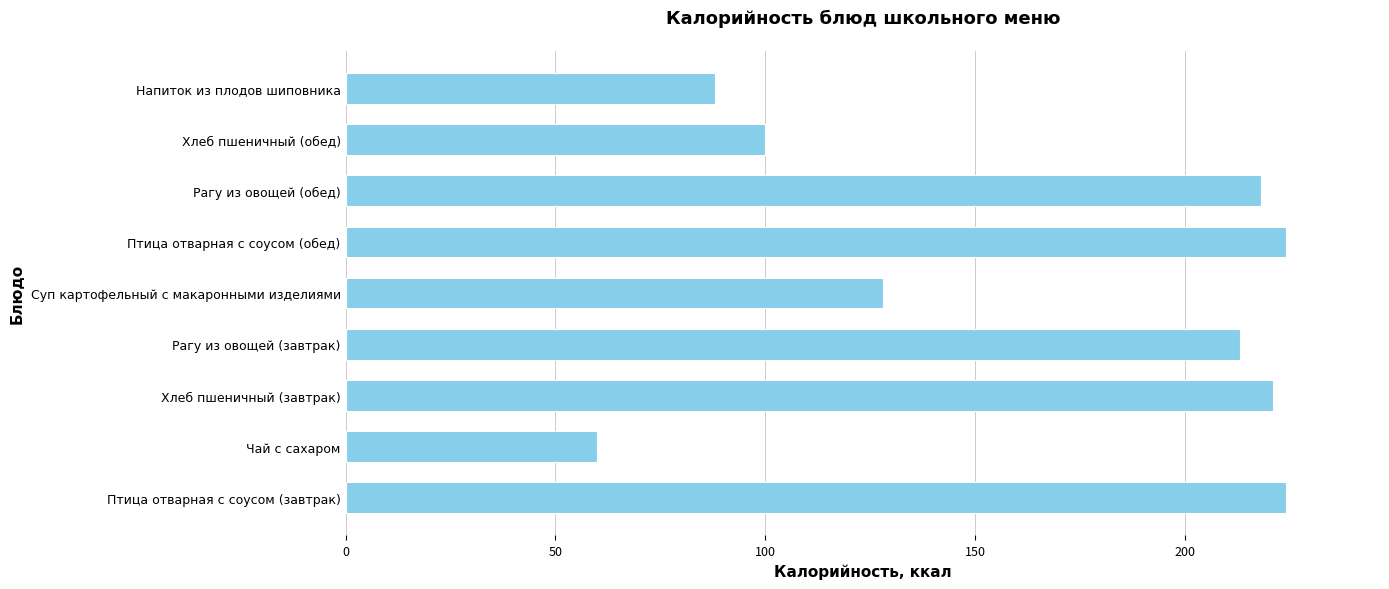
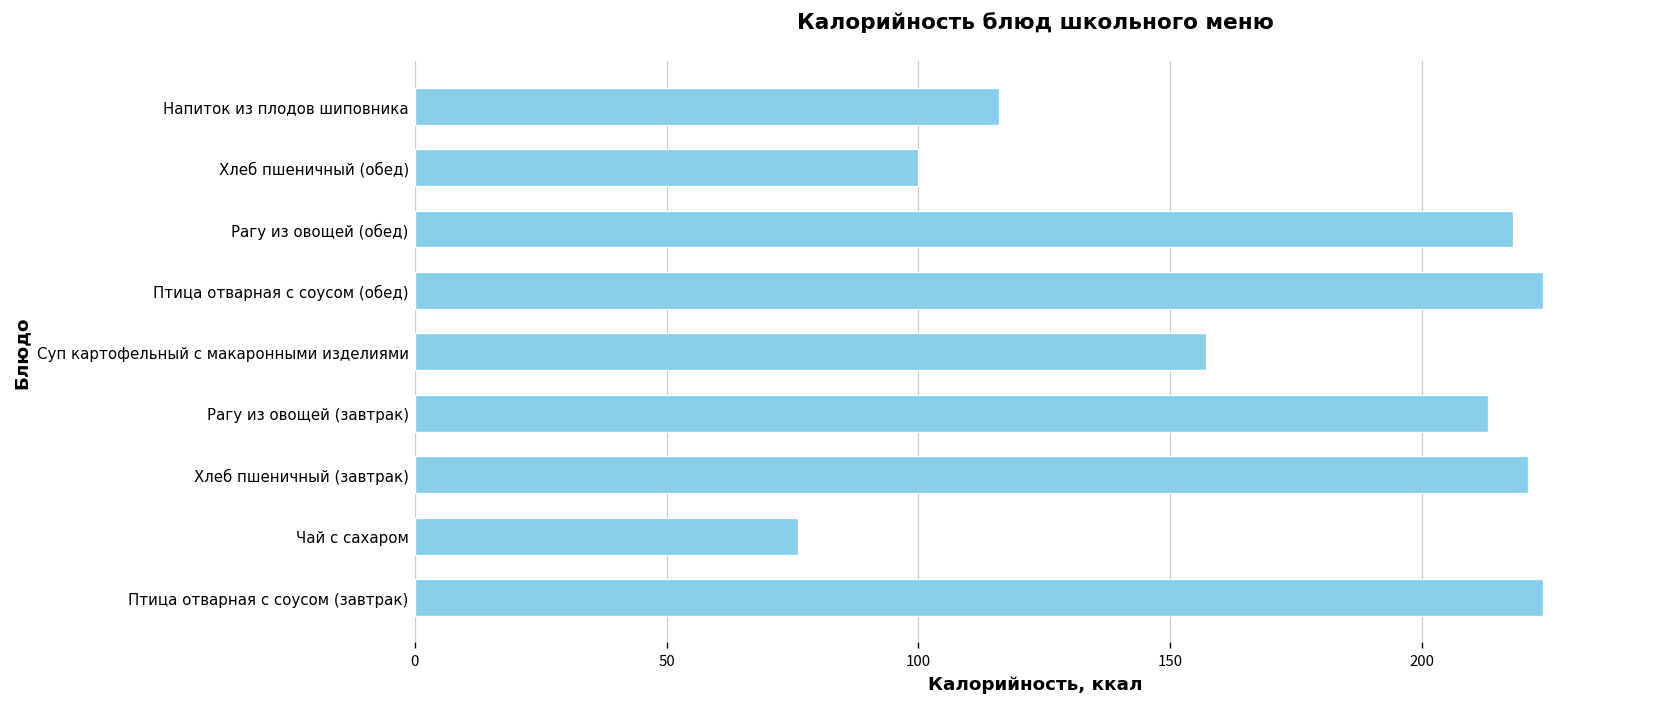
Напиток из плодов шиповника: 88 -> 116
Суп картофельный с макаронными изделиями: 128 -> 157
Чай с сахаром: 60 -> 76
